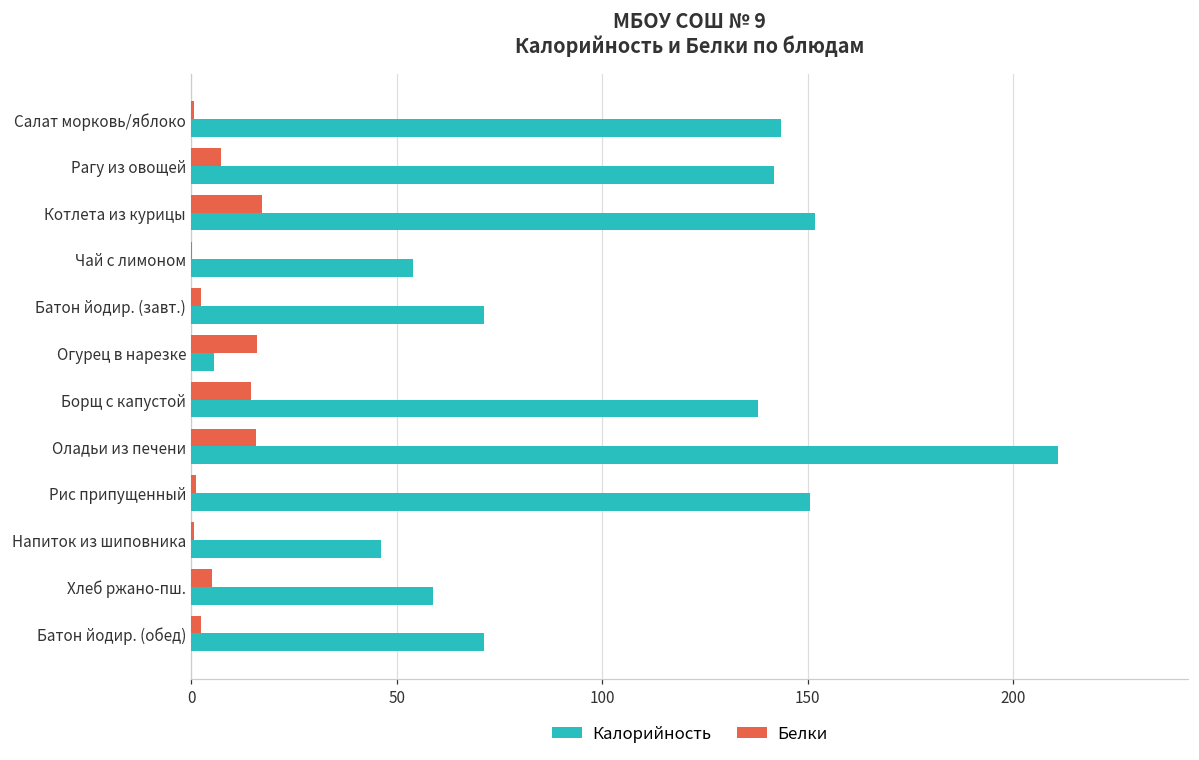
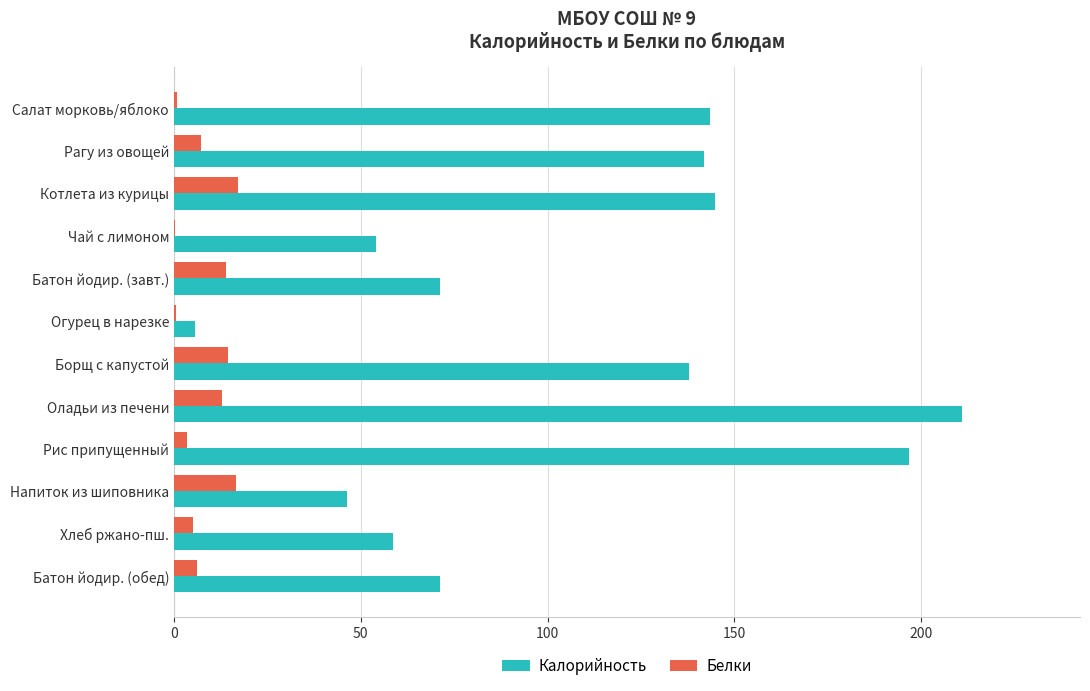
Калорийность, Котлета из курицы: 152 -> 145
Белки, Батон йодир. (завт.): 2 -> 14
Белки, Огурец в нарезке: 16 -> 1
Белки, Оладьи из печени: 16 -> 13
Белки, Рис припущенный: 1 -> 4
Калорийность, Рис припущенный: 151 -> 197
Белки, Напиток из шиповника: 1 -> 17
Белки, Батон йодир. (обед): 2 -> 6
